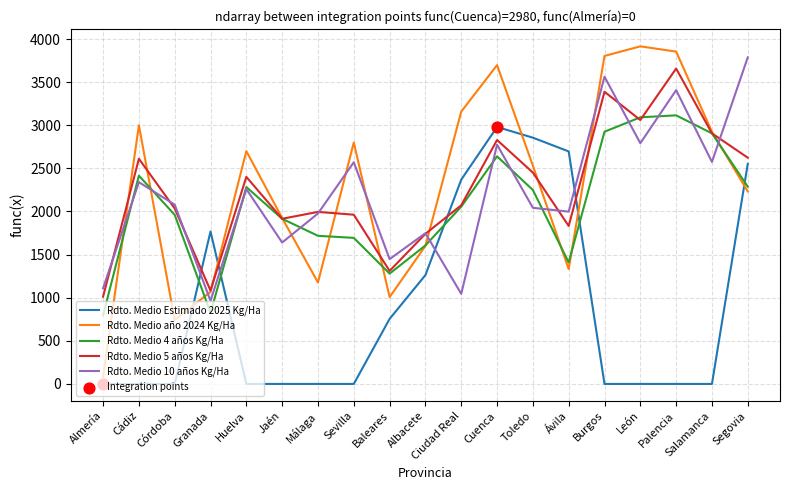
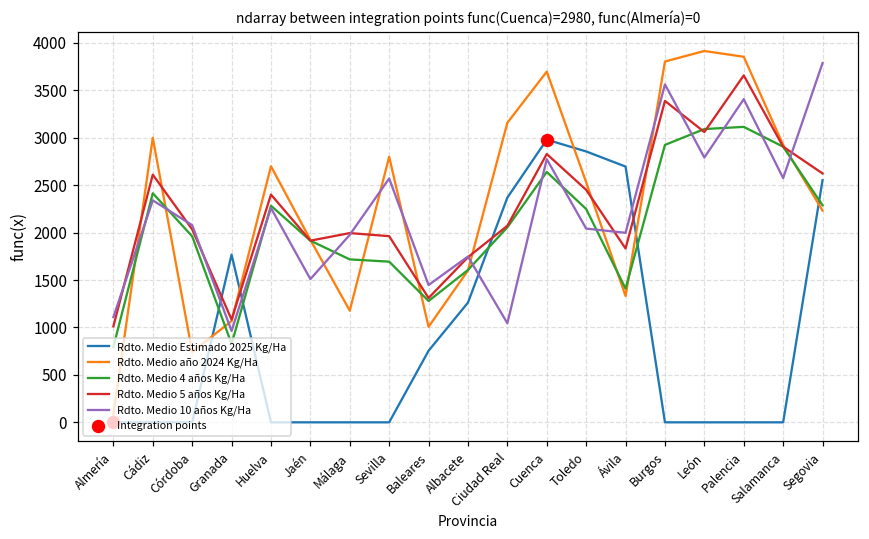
Rdto. Medio 10 años Kg/Ha, Jaén: 1600 -> 1500
